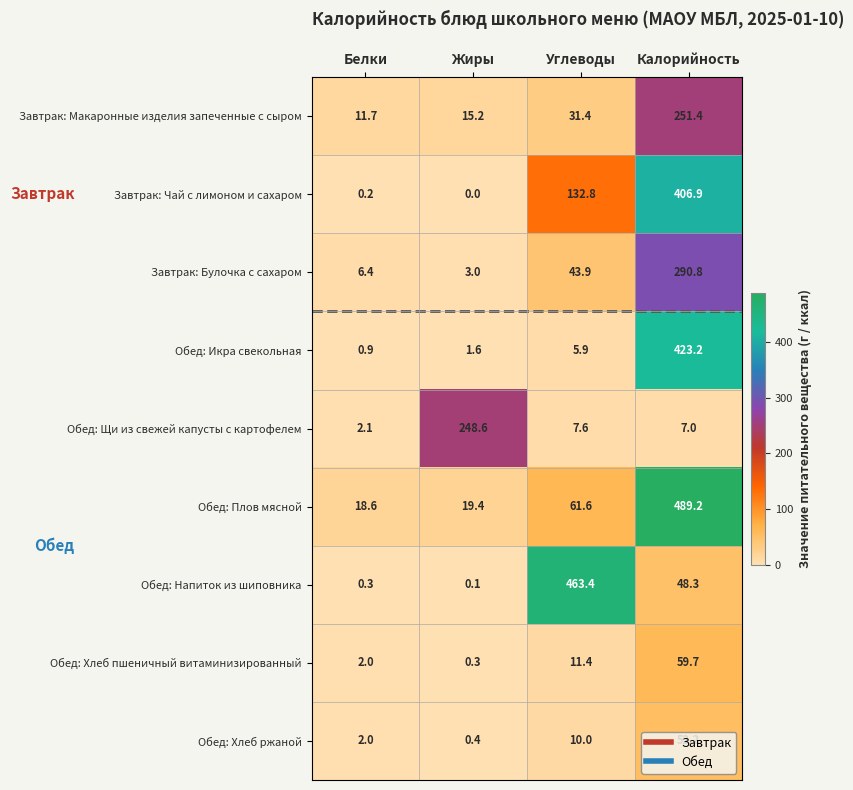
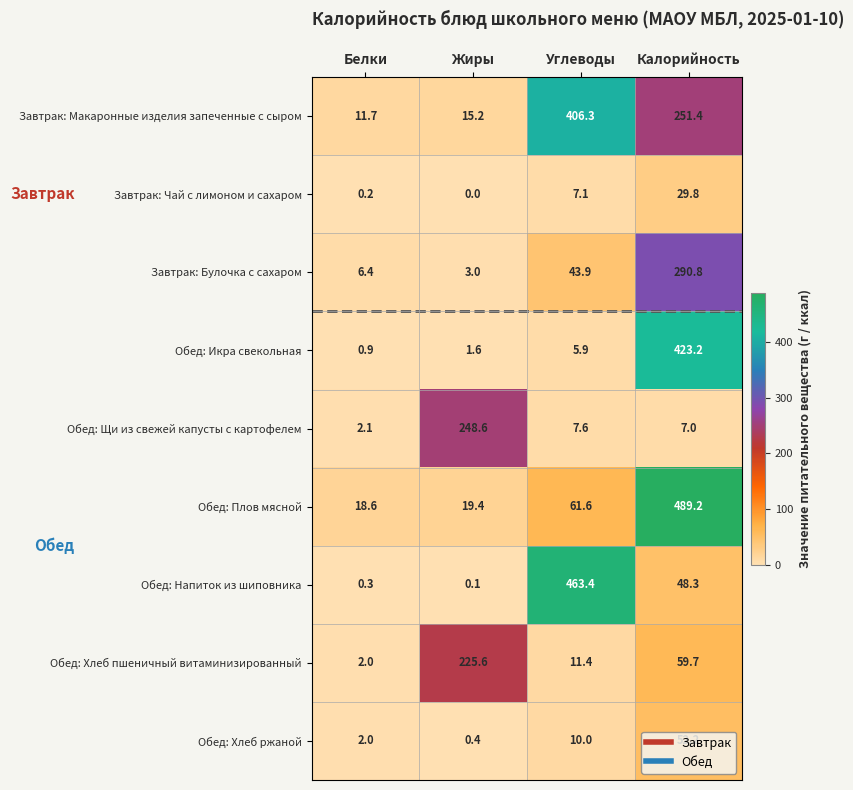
Завтрак: Макаронные изделия запеченные с сыром, Углеводы: 31.4 -> 406.3
Завтрак: Чай с лимоном и сахаром, Углеводы: 132.8 -> 7.1
Завтрак: Чай с лимоном и сахаром, Калорийность: 406.9 -> 29.8
Обед: Хлеб пшеничный витаминизированный, Жиры: 0.3 -> 225.6
